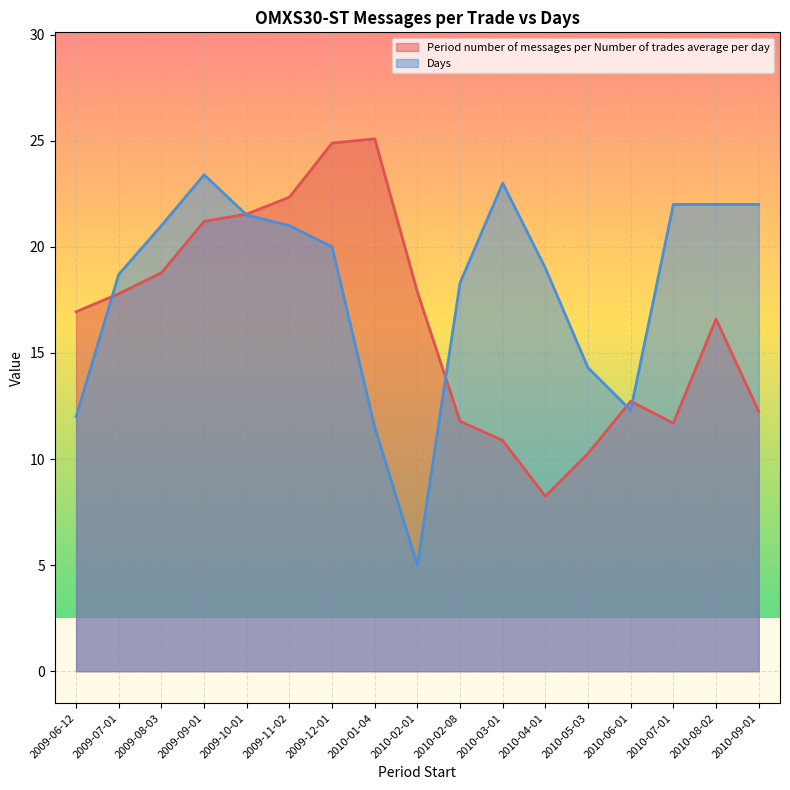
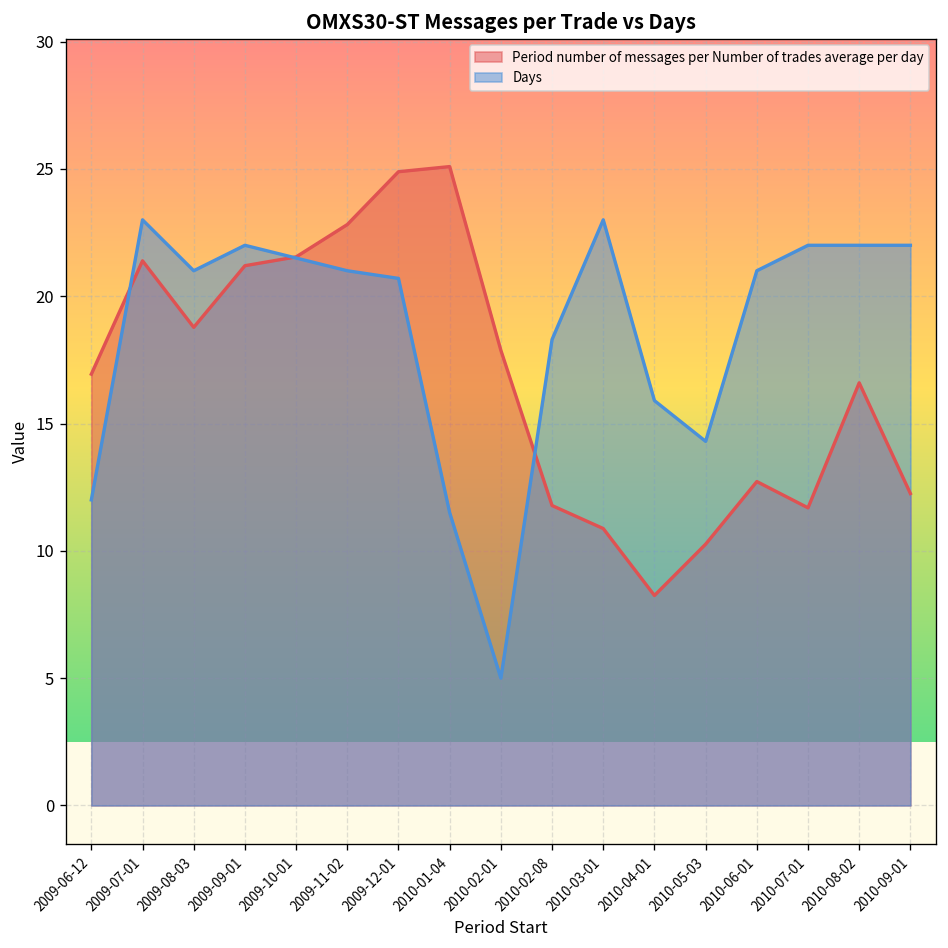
Period number of messages per Number of trades average per day, 2009-07-01: 17.8 -> 21.4
Days, 2009-07-01: 18.7 -> 23.0
Days, 2009-09-01: 23.4 -> 22.0
Period number of messages per Number of trades average per day, 2009-11-02: 22.3 -> 22.8
Days, 2009-12-01: 20.0 -> 20.7
Days, 2010-04-01: 19.0 -> 15.9
Days, 2010-06-01: 12.3 -> 21.0
